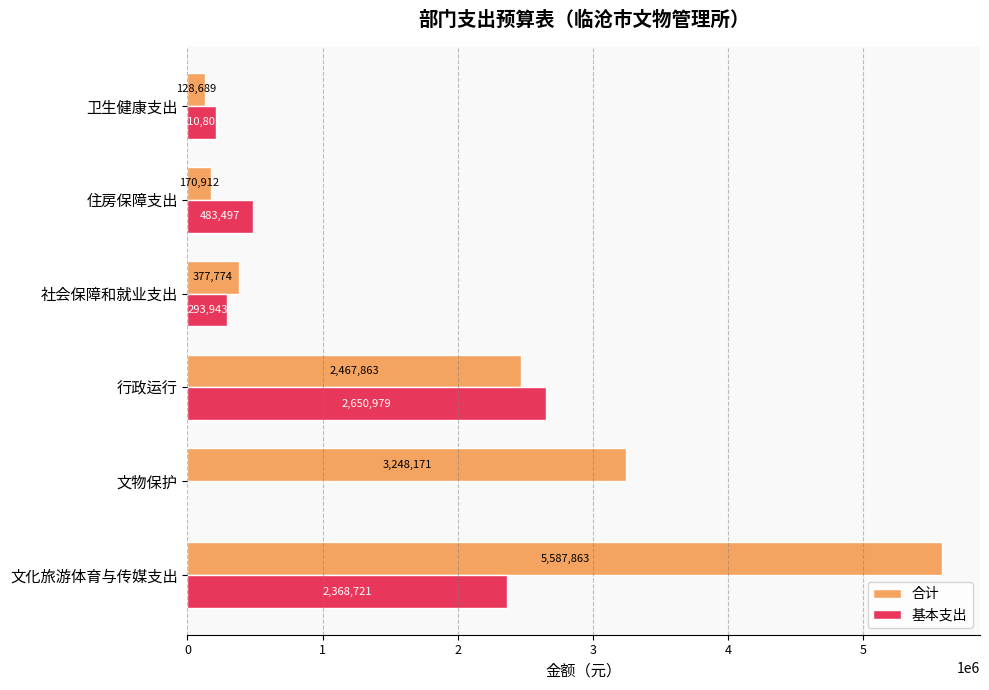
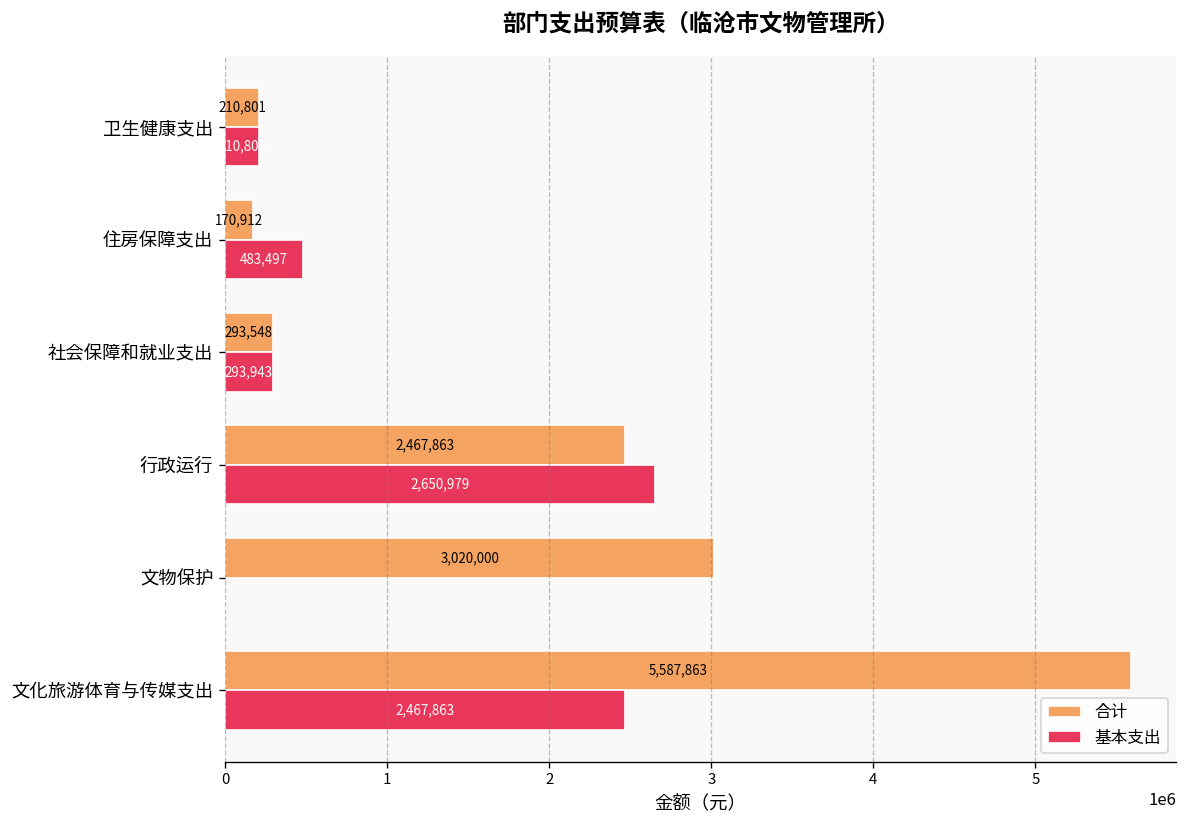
合计, 卫生健康支出: 128,689 -> 210,801
合计, 社会保障和就业支出: 377,774 -> 293,548
合计, 文物保护: 3,248,171 -> 3,020,000
基本支出, 文化旅游体育与传媒支出: 2,368,721 -> 2,467,863
